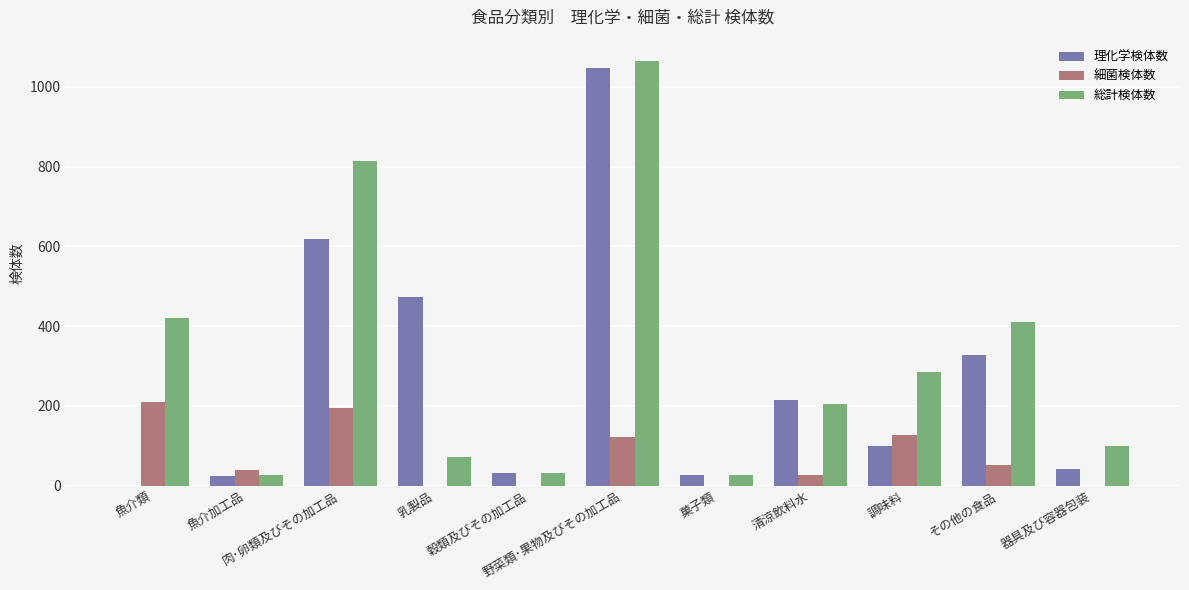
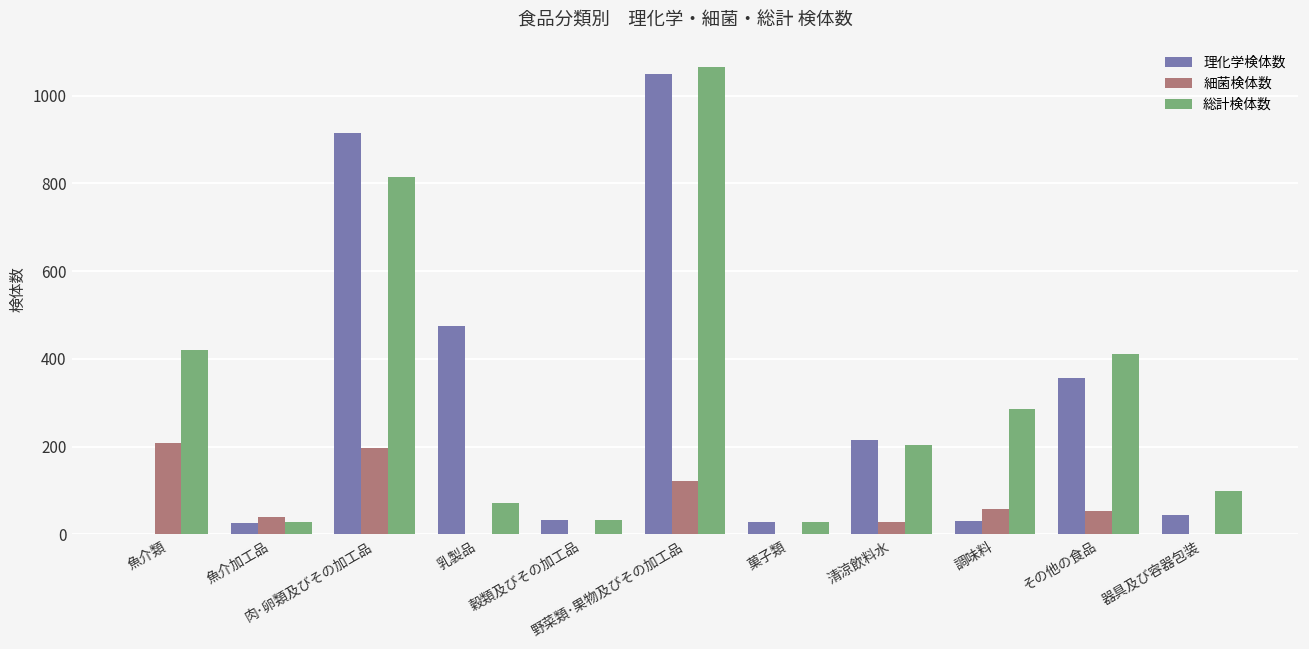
理化学検体数, 肉･卵類及びその加工品: 620 -> 920
理化学検体数, 調味料: 100 -> 30
細菌検体数, 調味料: 130 -> 60
理化学検体数, その他の食品: 330 -> 360
